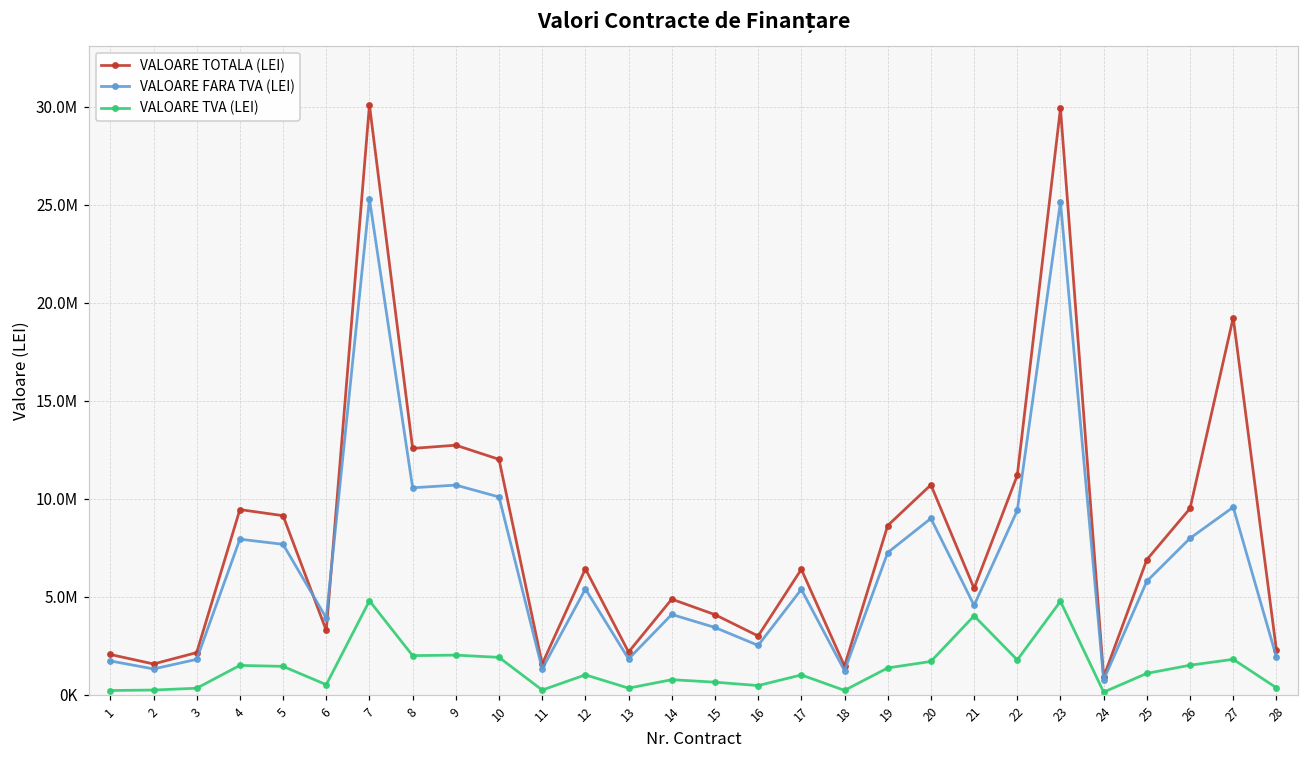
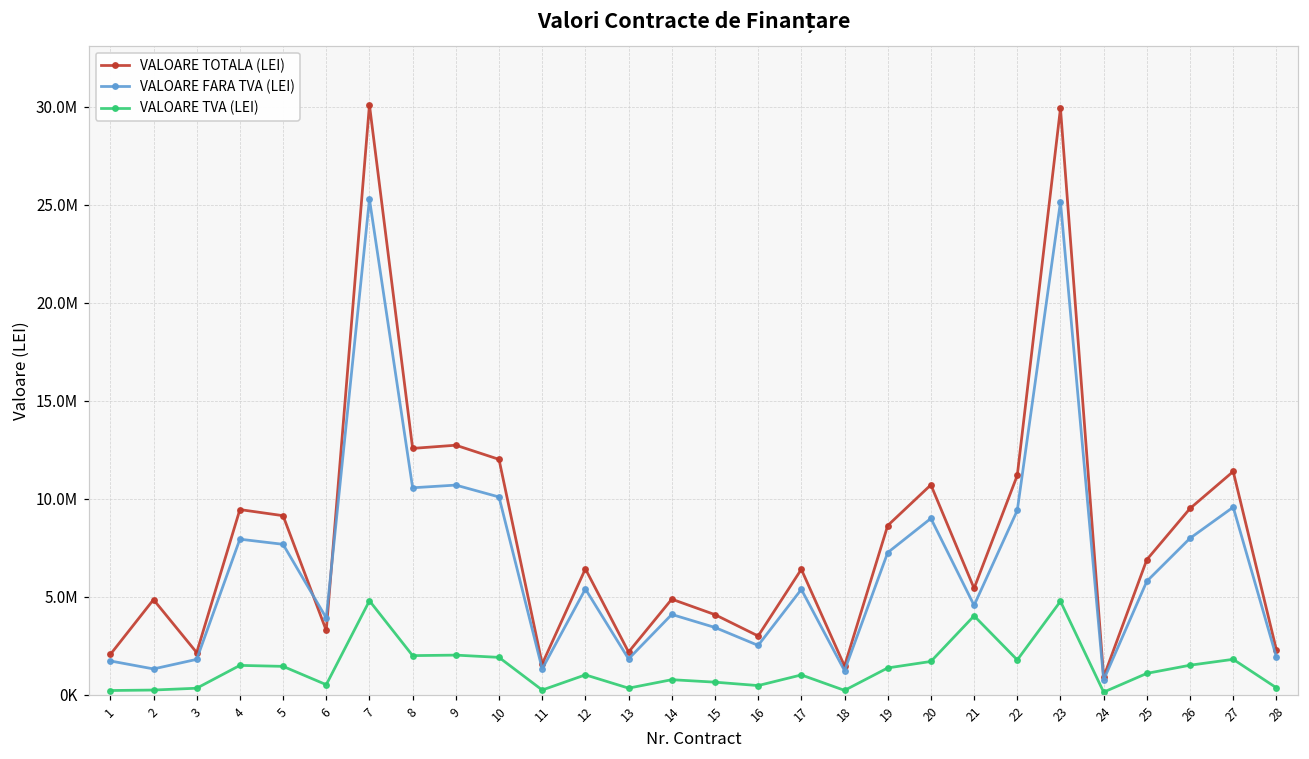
VALOARE TOTALA (LEI), 2: 1600000 -> 4900000
VALOARE TOTALA (LEI), 27: 19300000 -> 11400000
